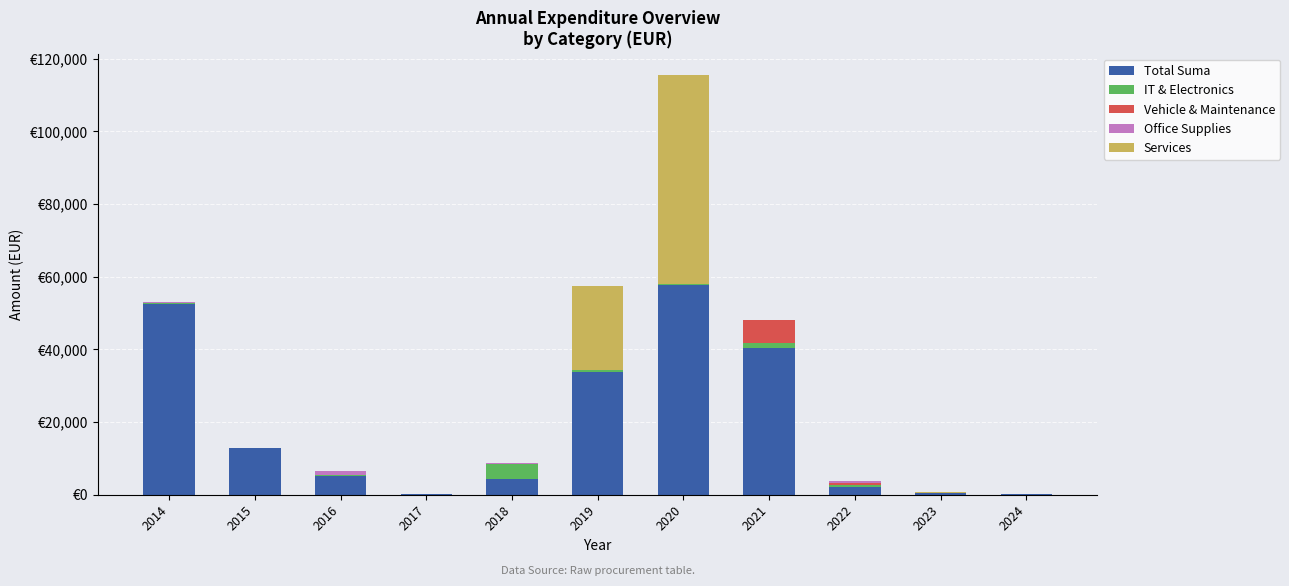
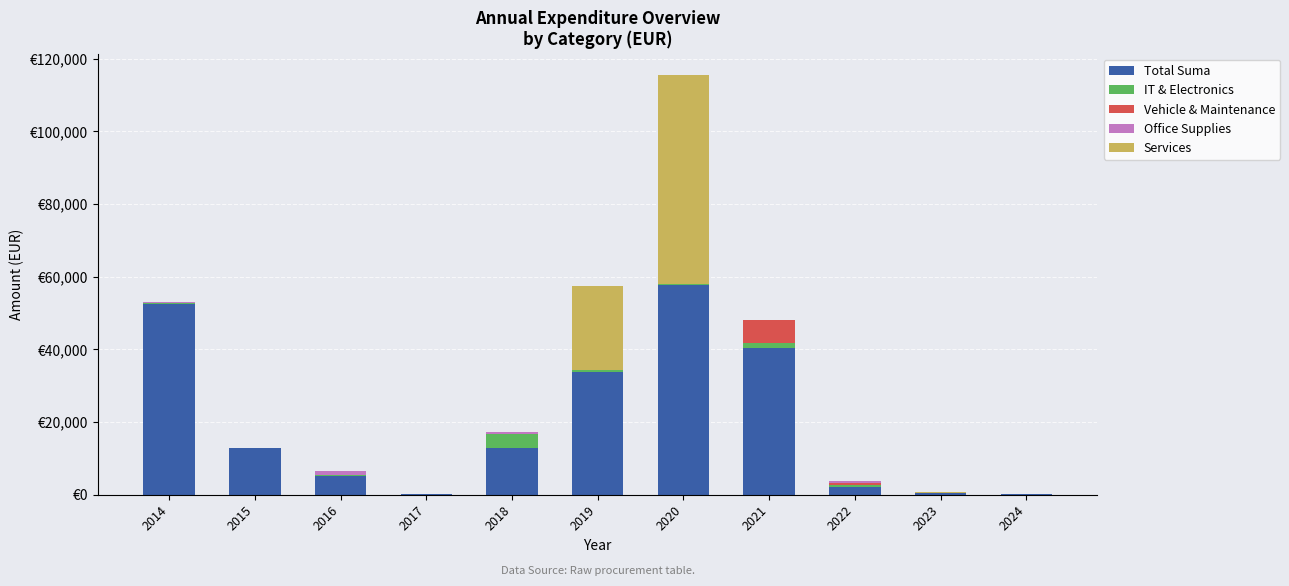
Total Suma, 2018: €4,000 -> €13,000
